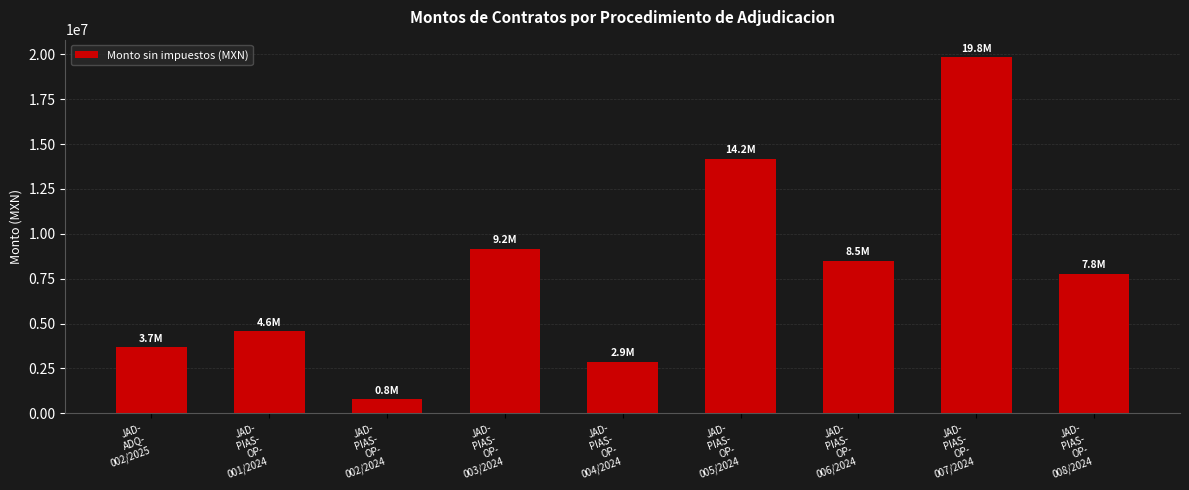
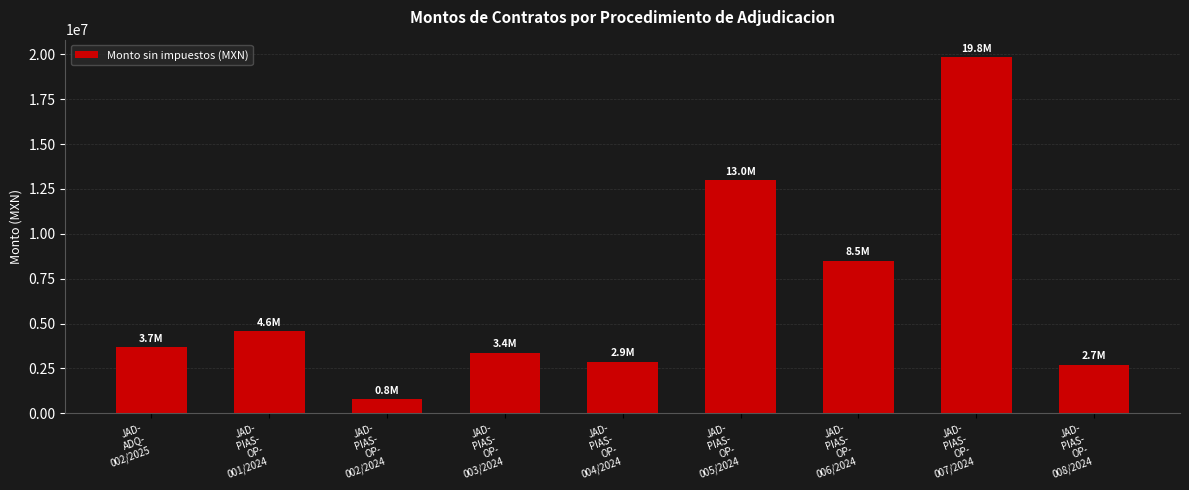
JAD- PIAS- OP- 003/2024: 9.2M -> 3.4M
JAD- PIAS- OP- 005/2024: 14.2M -> 13.0M
JAD- PIAS- OP- 008/2024: 7.8M -> 2.7M
